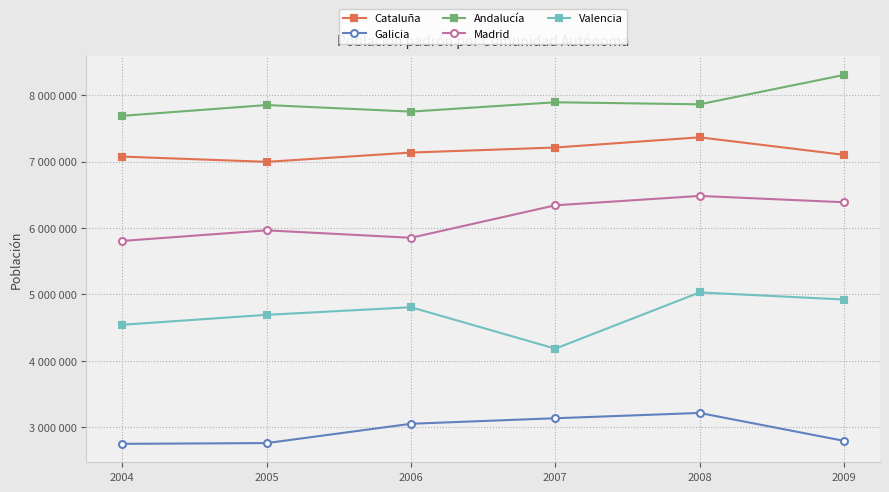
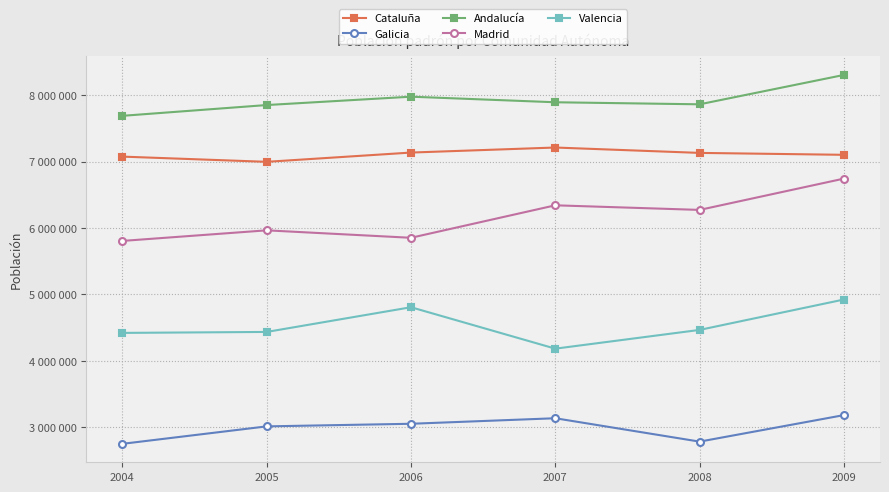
Valencia, 2004: 4500000 -> 4400000
Galicia, 2005: 2800000 -> 3000000
Valencia, 2005: 4700000 -> 4400000
Andalucía, 2006: 7800000 -> 8000000
Cataluña, 2008: 7400000 -> 7100000
Galicia, 2008: 3200000 -> 2800000
Madrid, 2008: 6500000 -> 6300000
Valencia, 2008: 5000000 -> 4500000
Galicia, 2009: 2800000 -> 3200000
Madrid, 2009: 6400000 -> 6700000
